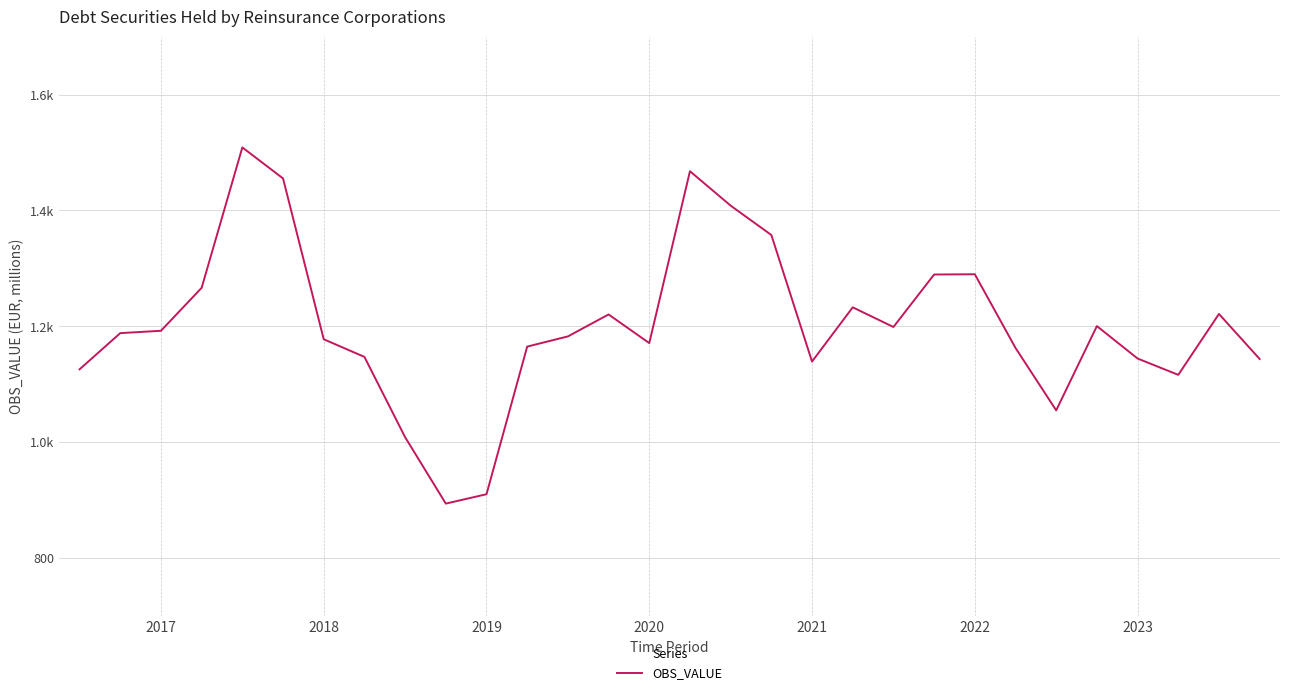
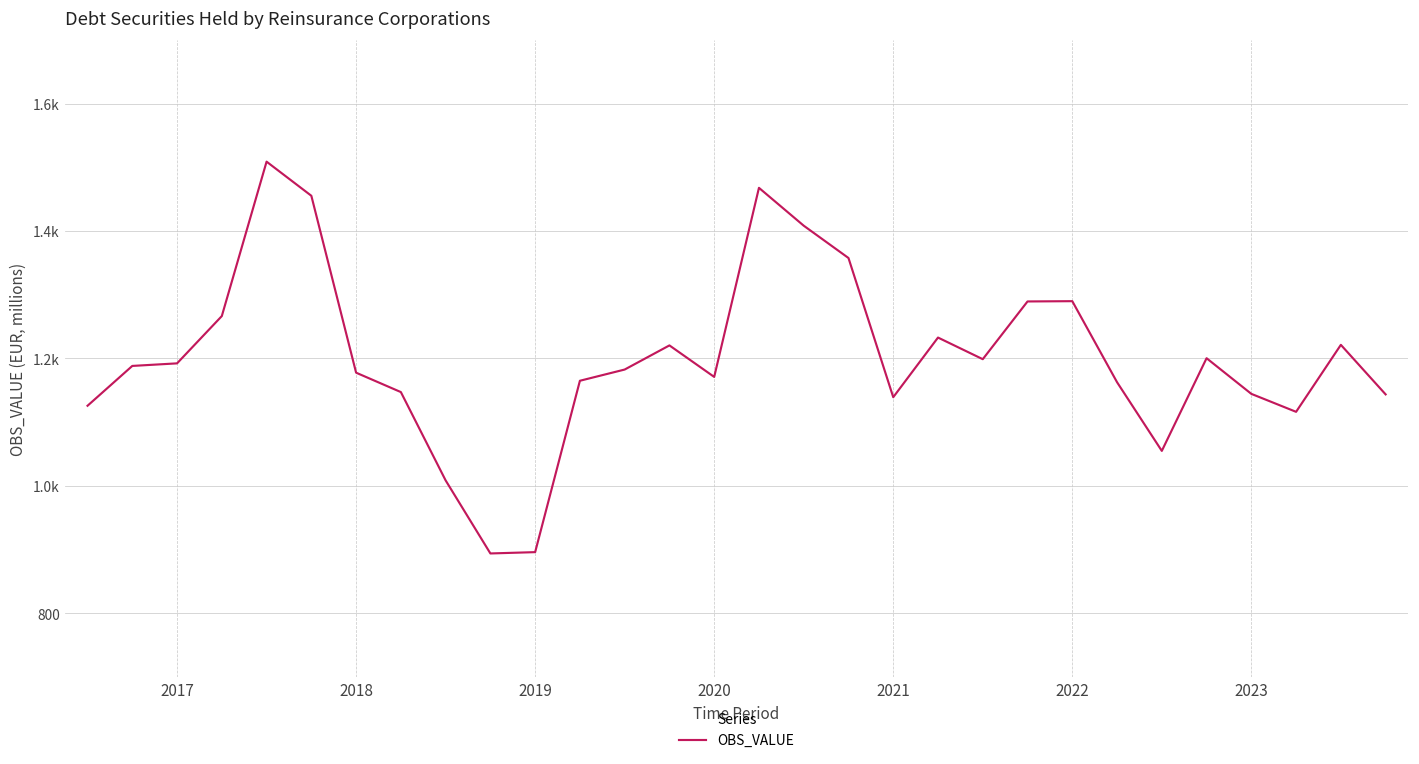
2019: 910 -> 900
